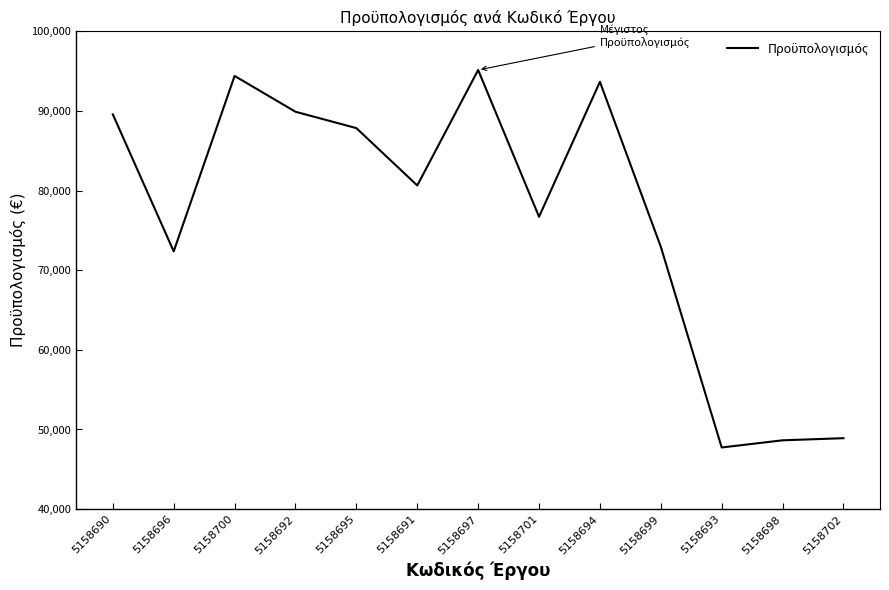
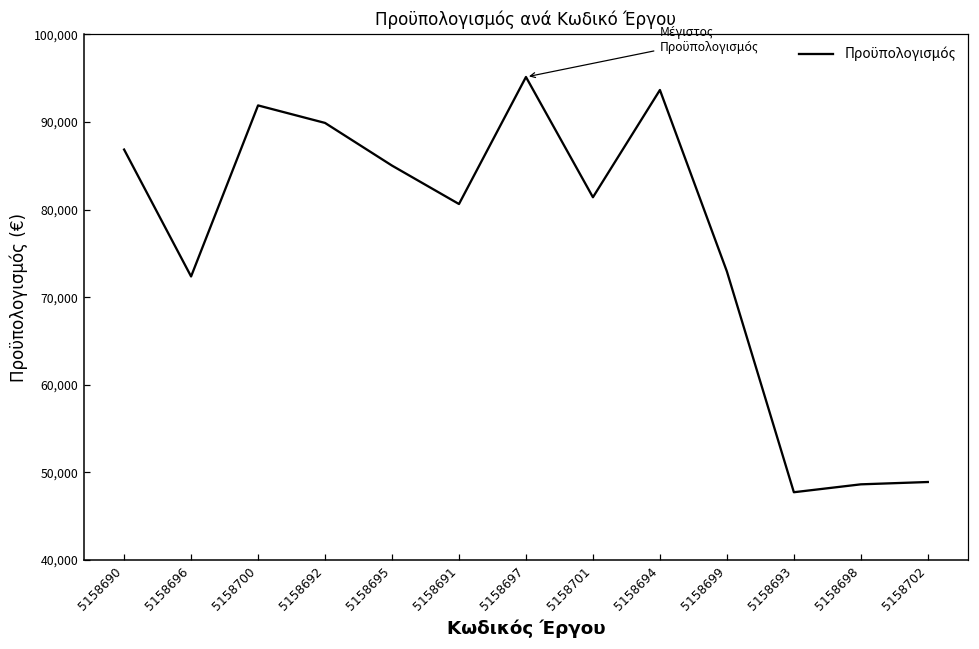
5158690: 90,000 -> 87,000
5158700: 94,000 -> 92,000
5158695: 88,000 -> 85,000
5158701: 77,000 -> 81,000
